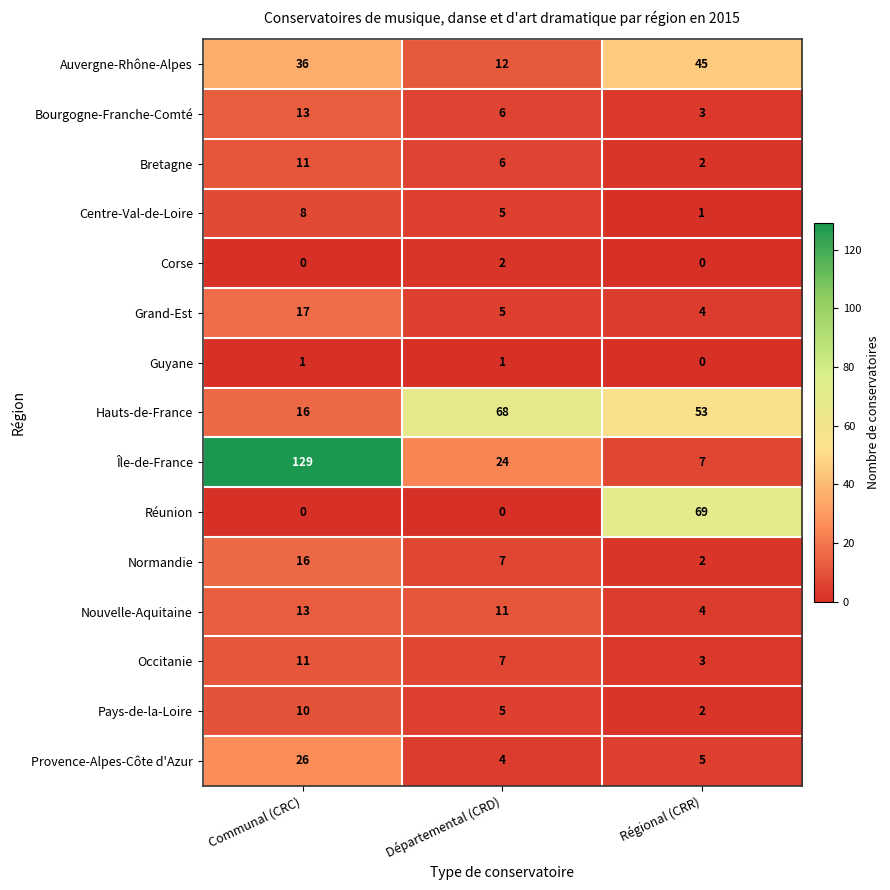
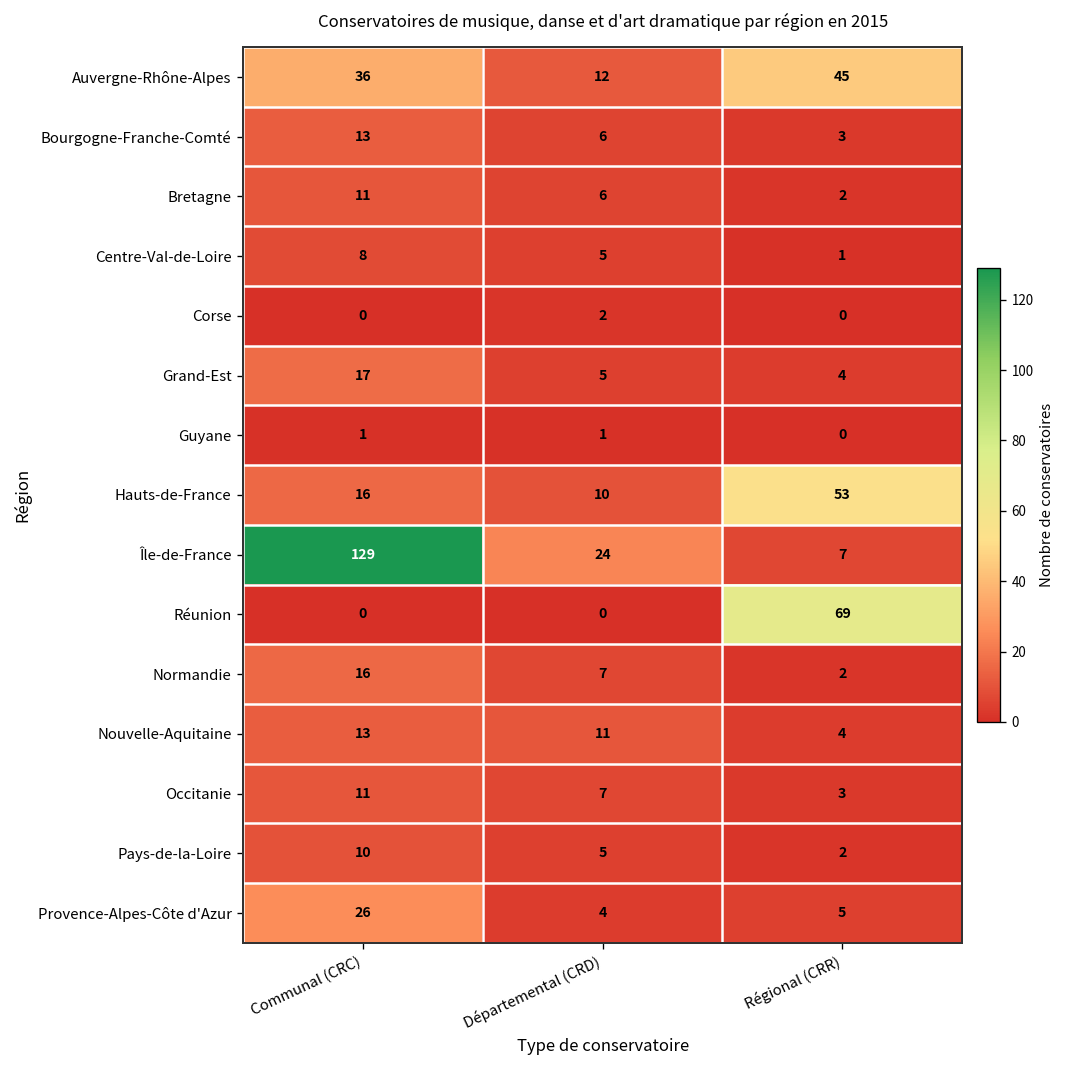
Hauts-de-France, Départemental (CRD): 68 -> 10
